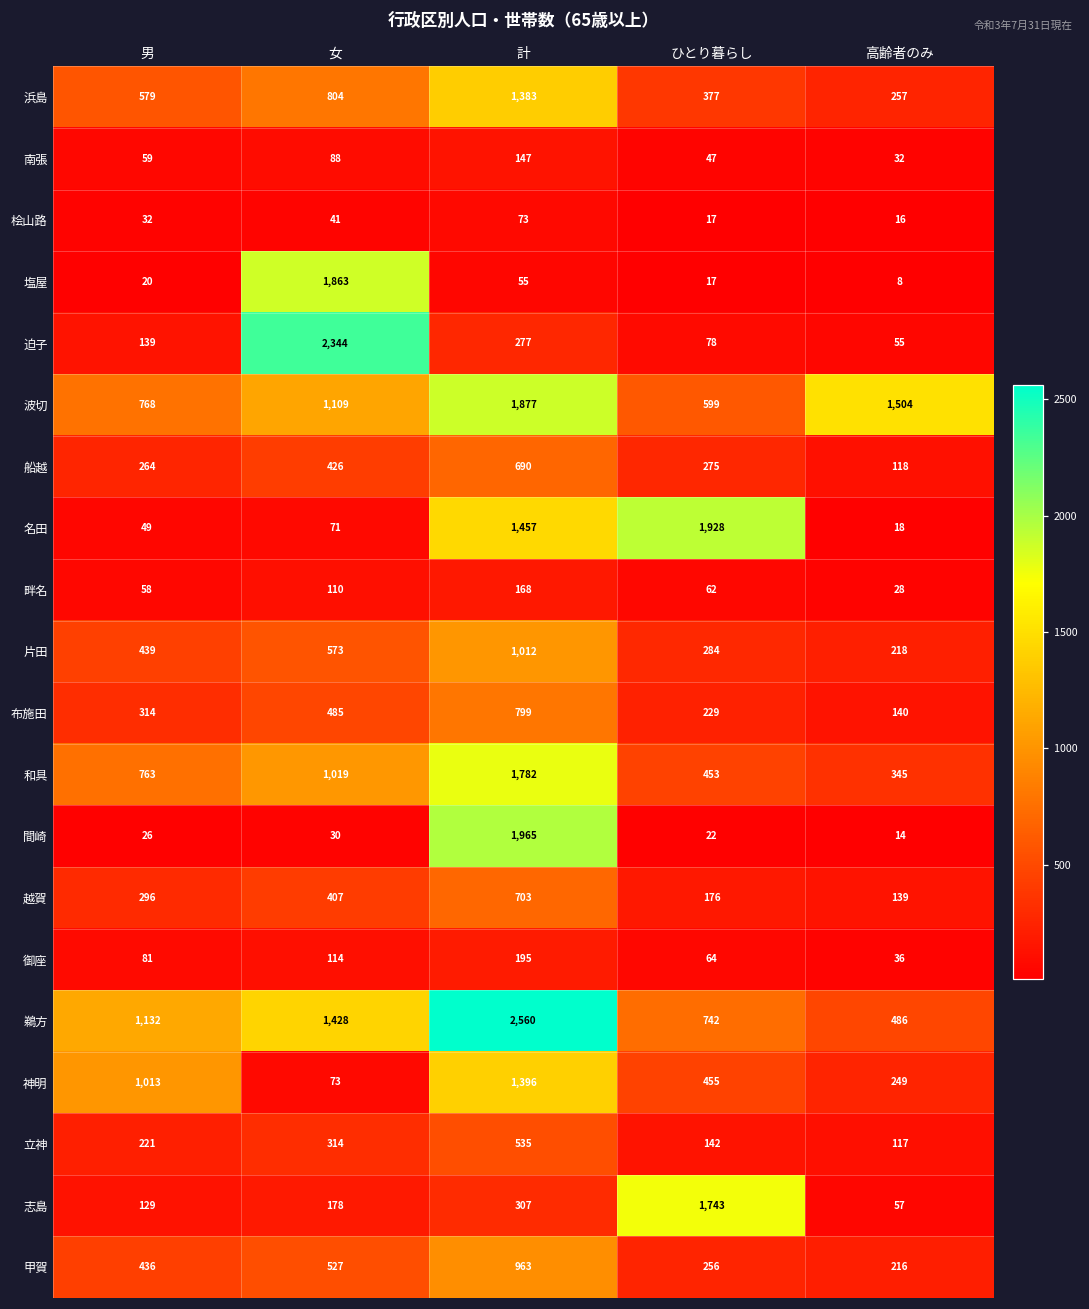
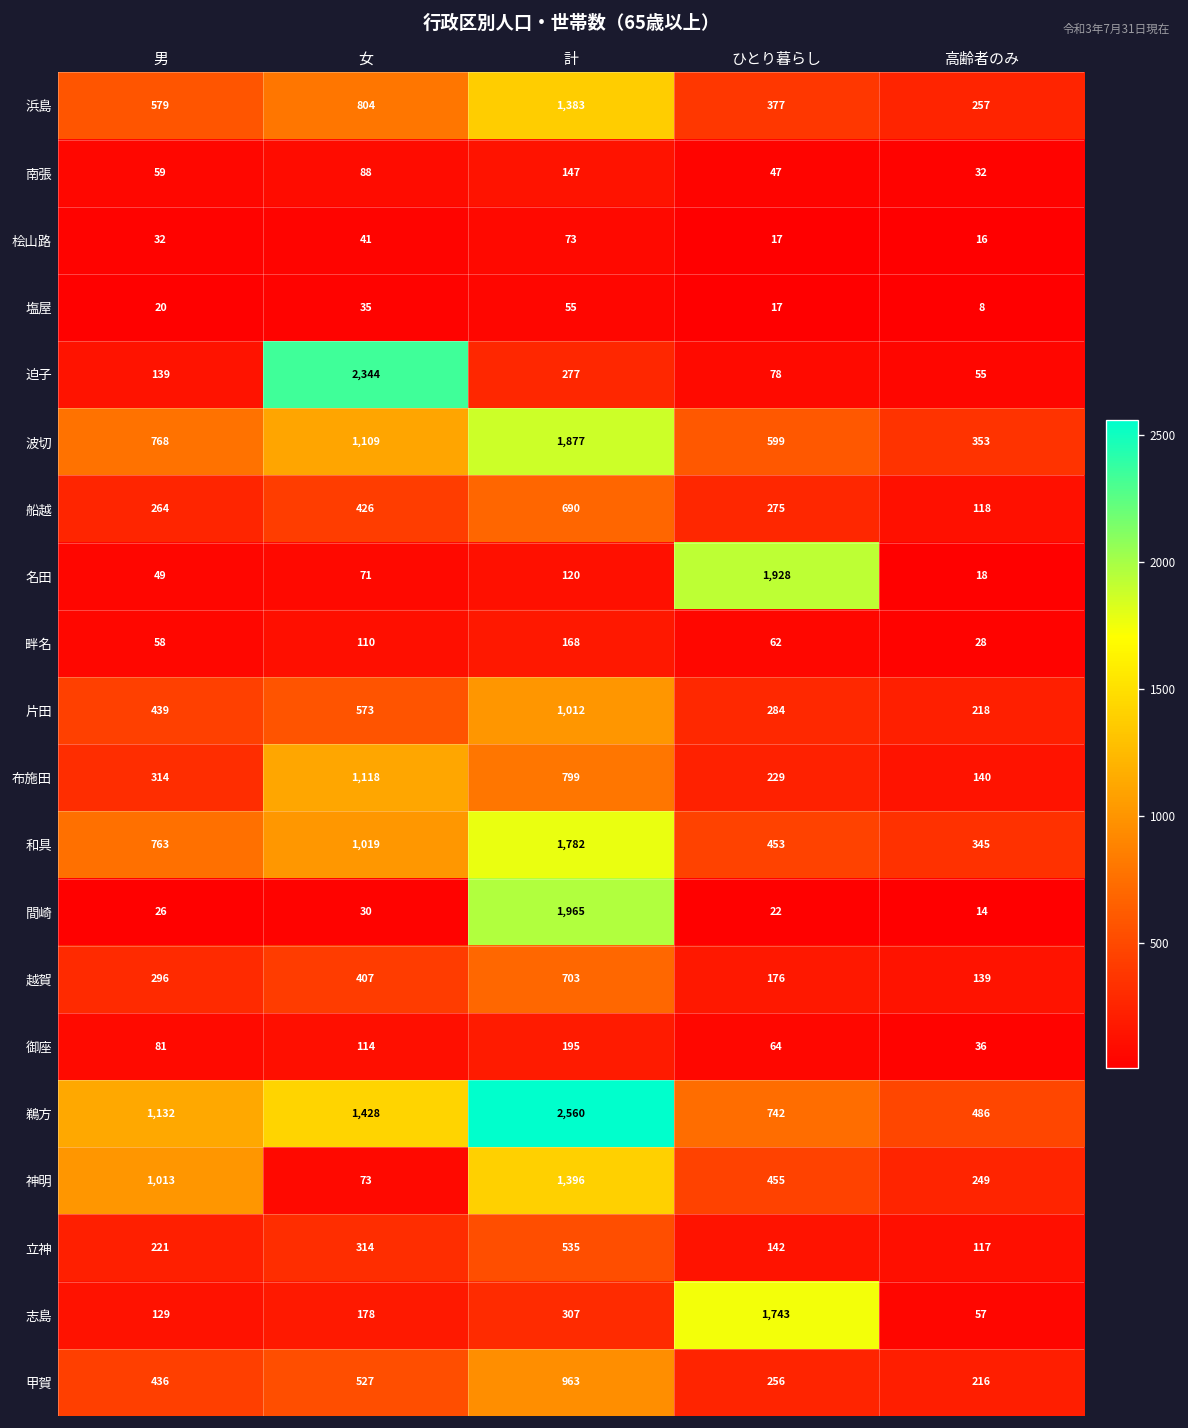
塩屋, 女: 1,863 -> 35
波切, 高齢者のみ: 1,504 -> 353
名田, 計: 1,457 -> 120
布施田, 女: 485 -> 1,118
